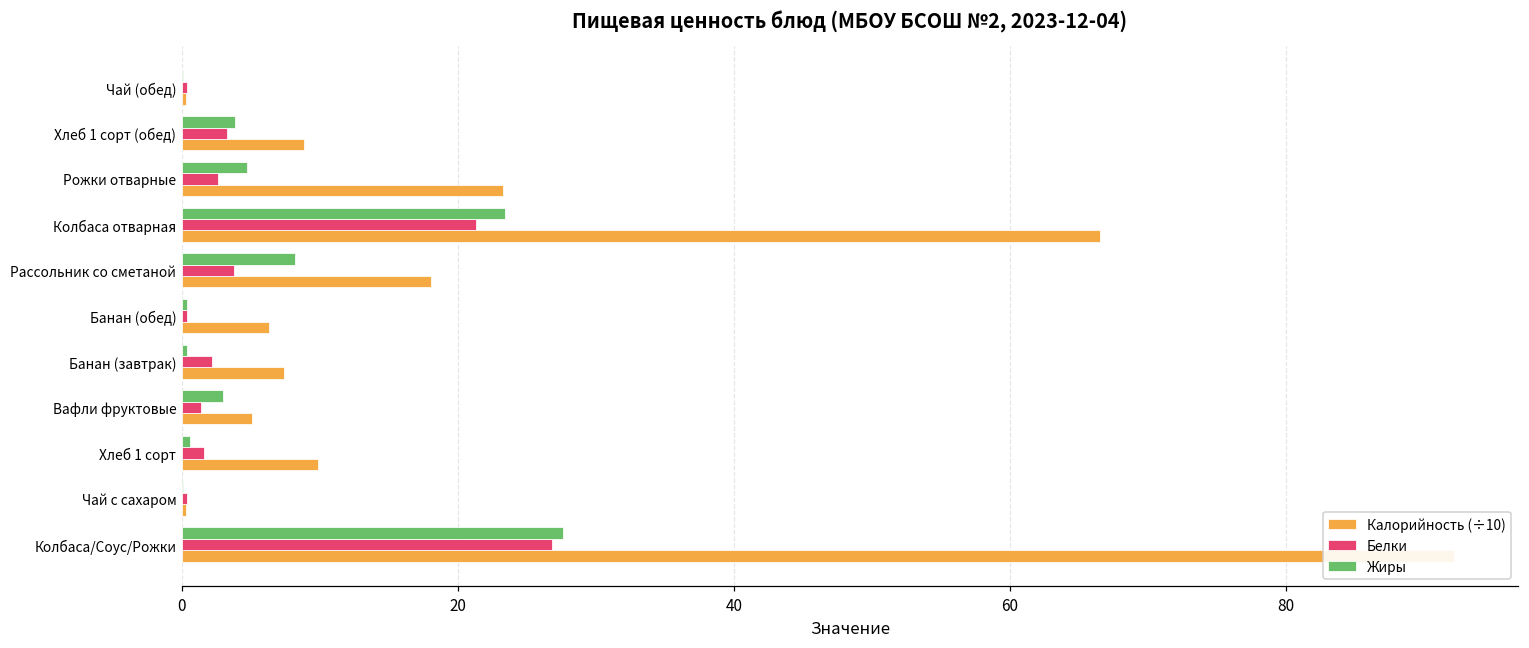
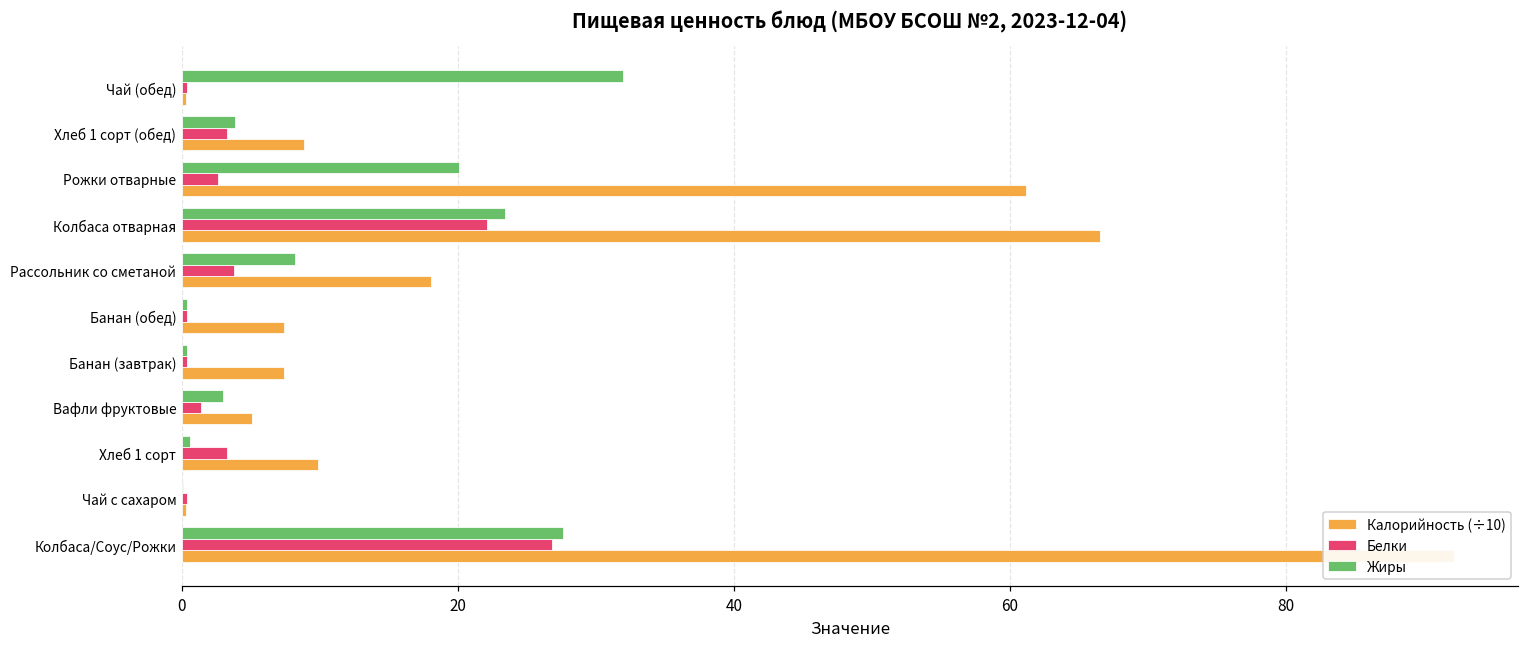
Жиры, Чай (обед): 0.1 -> 32.0
Жиры, Рожки отварные: 4.7 -> 20.1
Калорийность (÷10), Рожки отварные: 23.3 -> 61.2
Белки, Колбаса отварная: 21.3 -> 22.1
Калорийность (÷10), Банан (обед): 6.3 -> 7.4
Белки, Банан (завтрак): 2.2 -> 0.4
Белки, Хлеб 1 сорт: 1.6 -> 3.3
